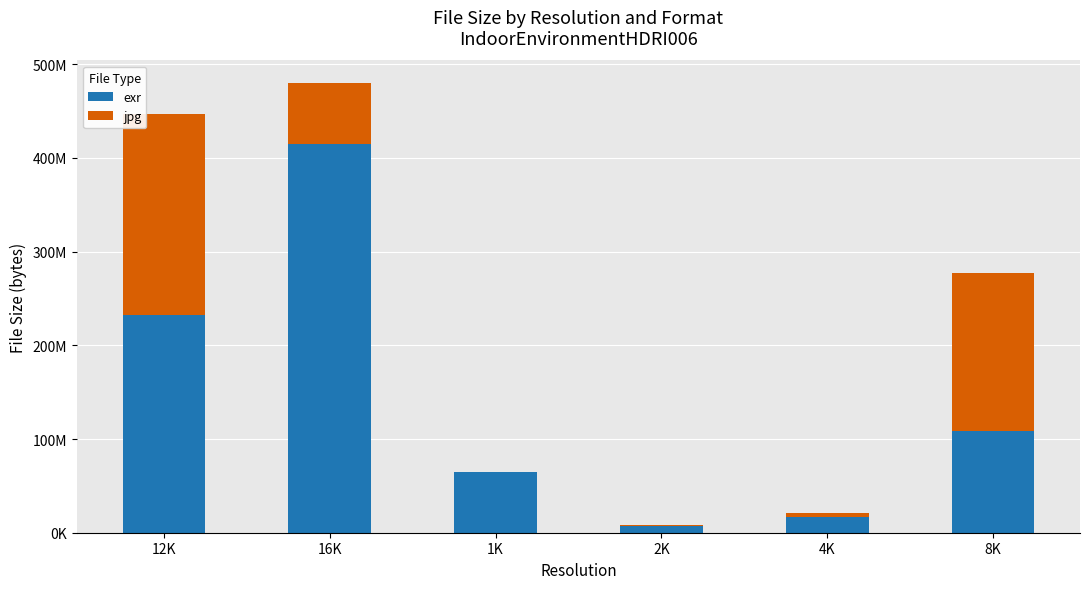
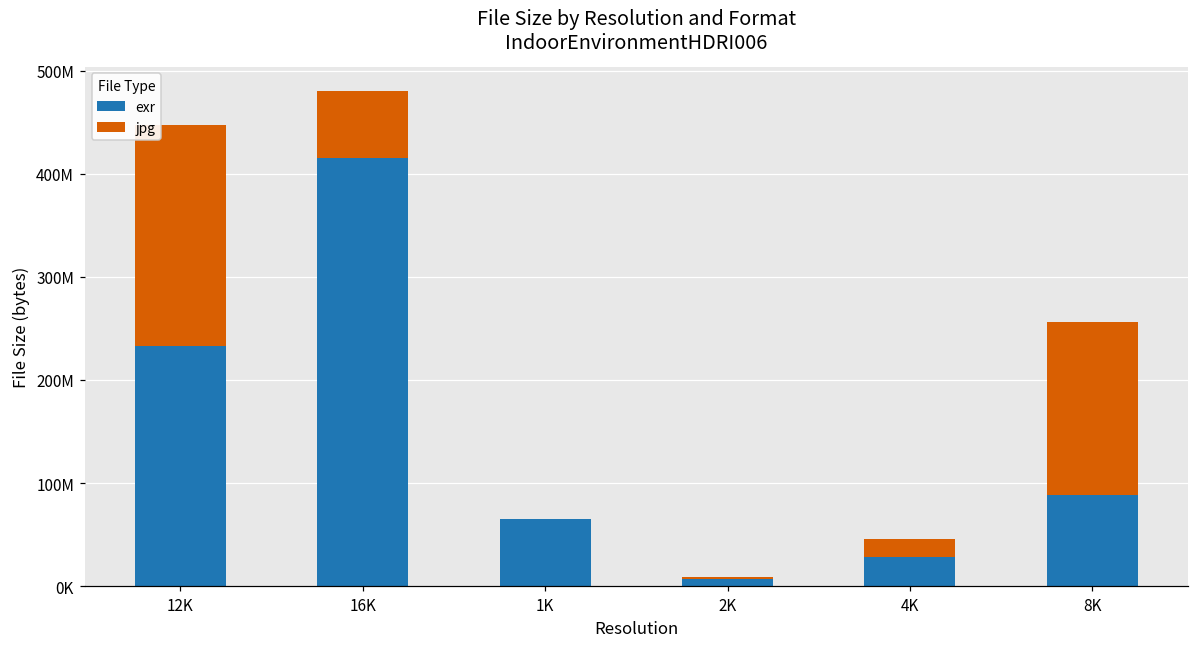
exr, 4K: 20000000 -> 30000000
jpg, 4K: 0 -> 20000000
exr, 8K: 110000000 -> 90000000
